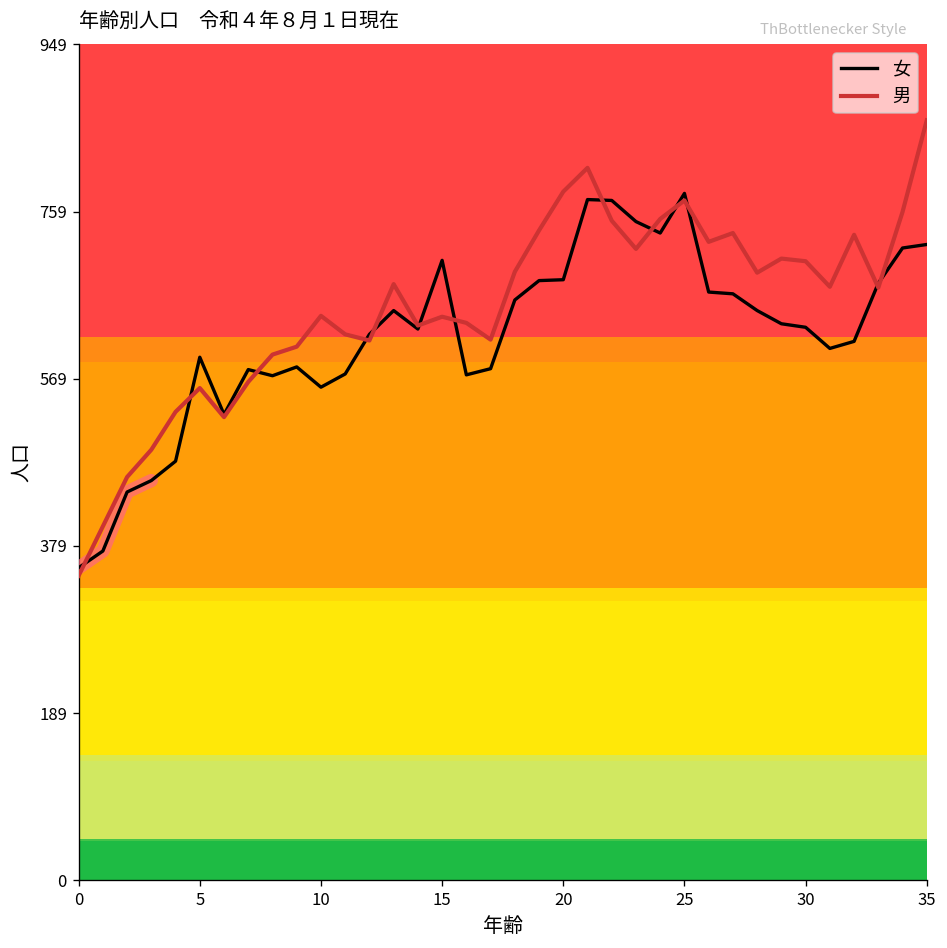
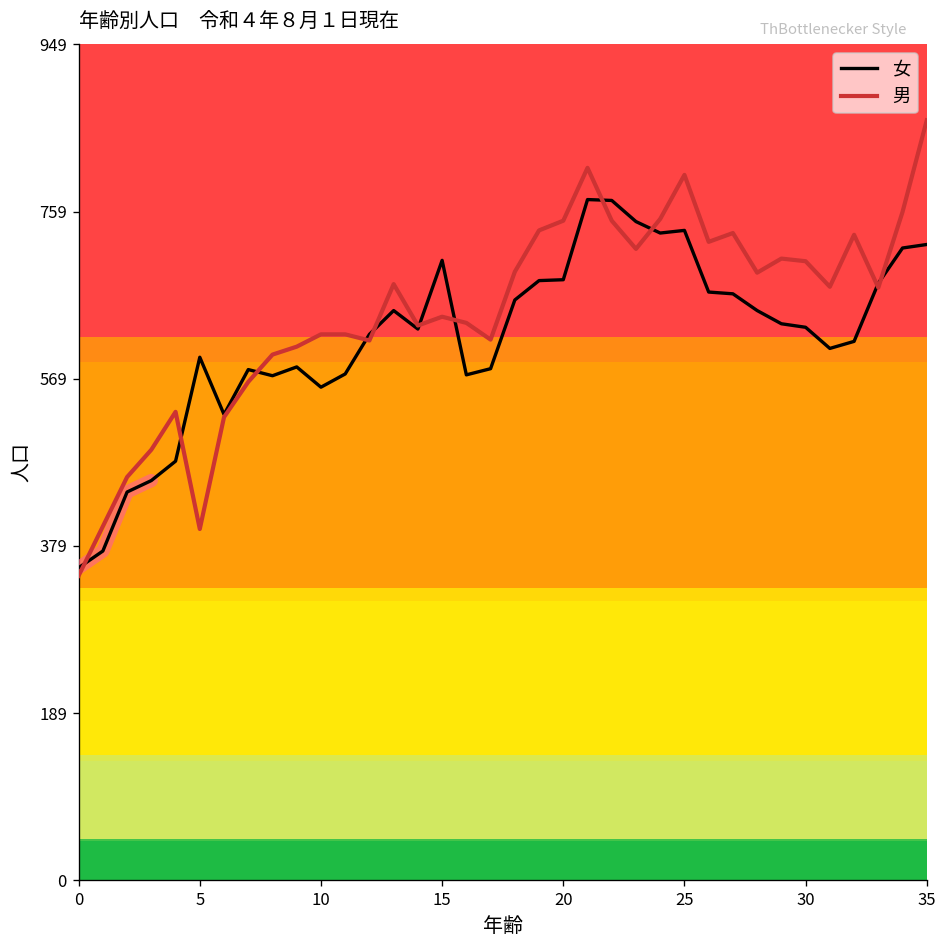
男, 5: 560 -> 400
男, 10: 640 -> 620
男, 20: 780 -> 750
女, 25: 780 -> 740
男, 25: 770 -> 800
